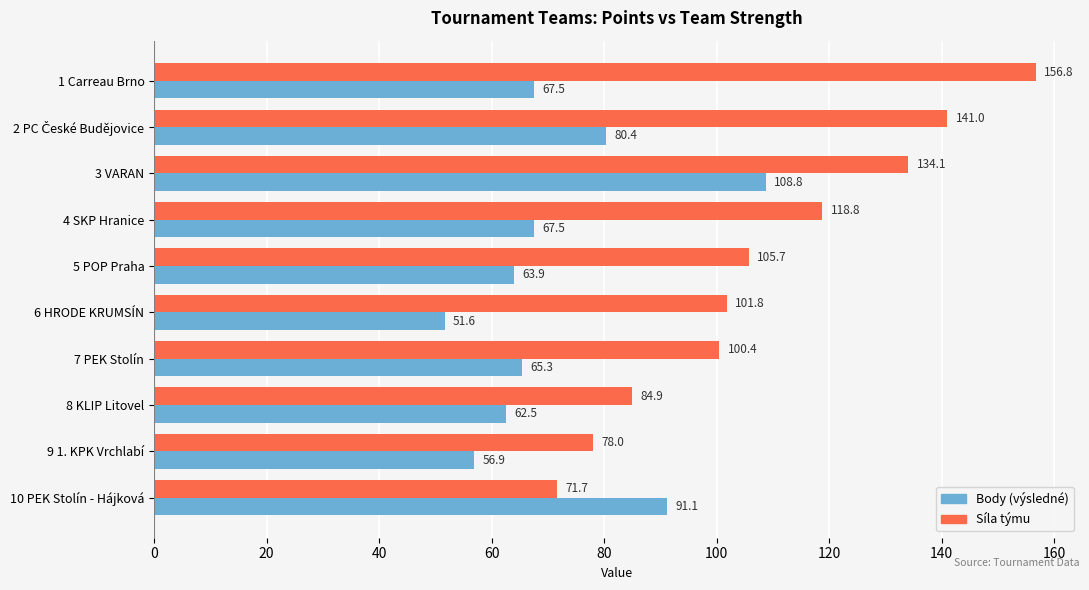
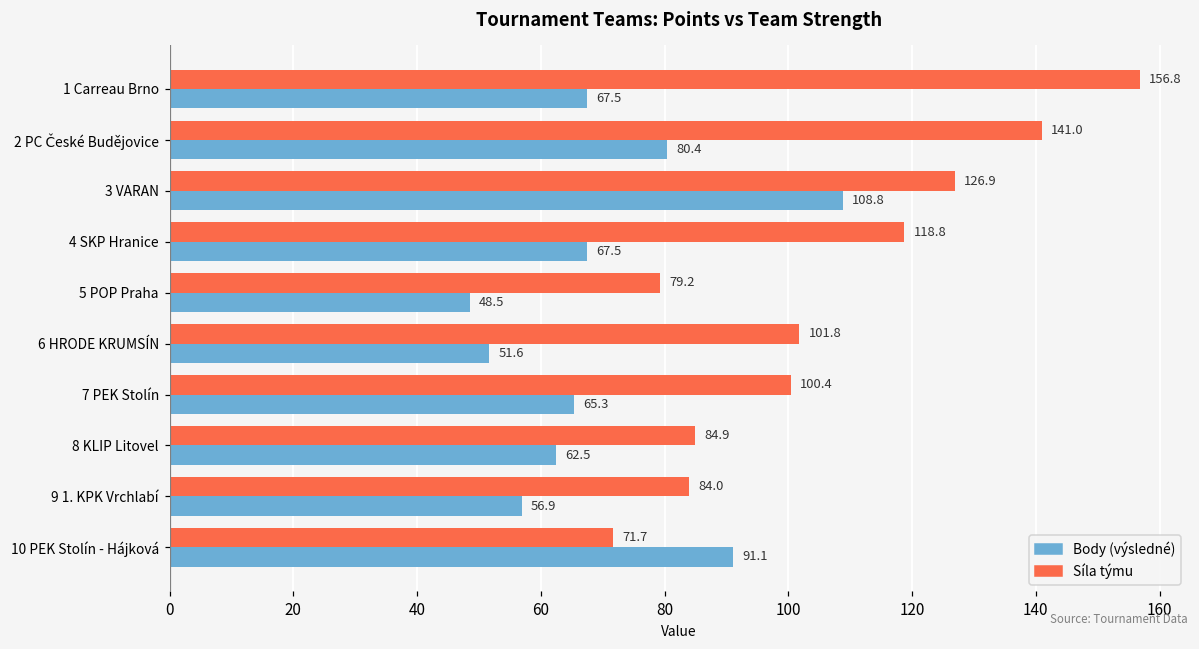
Síla týmu, 3 VARAN: 134.1 -> 126.9
Síla týmu, 5 POP Praha: 105.7 -> 79.2
Body (výsledné), 5 POP Praha: 63.9 -> 48.5
Síla týmu, 9 1. KPK Vrchlabí: 78.0 -> 84.0
